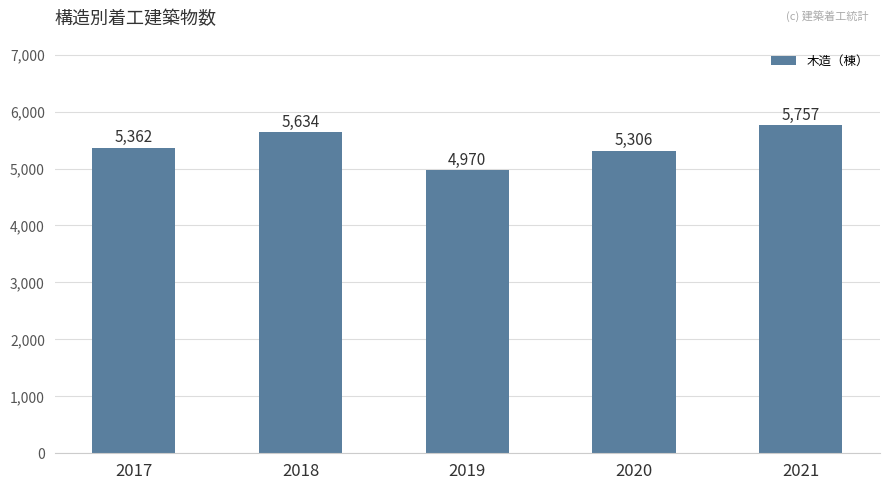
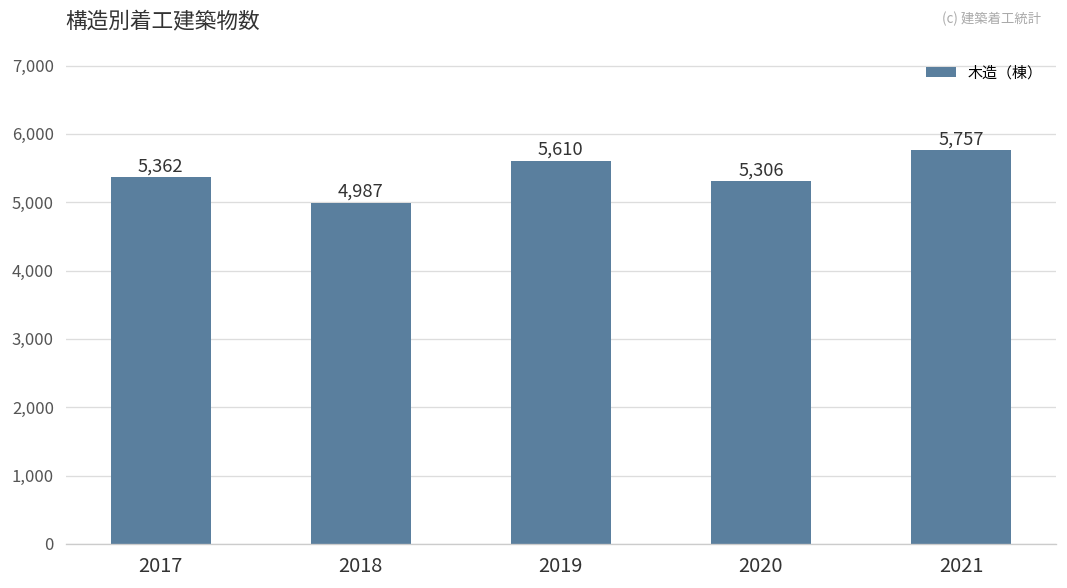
2018: 5,634 -> 4,987
2019: 4,970 -> 5,610
